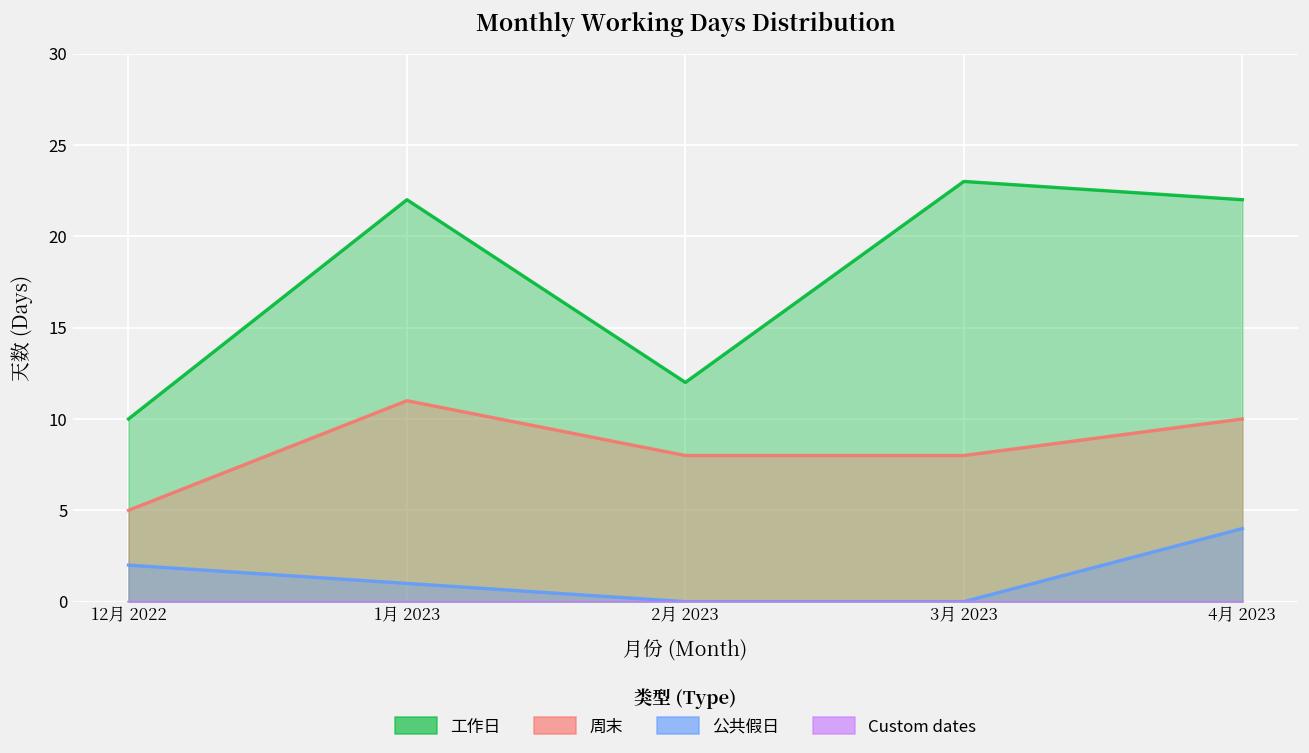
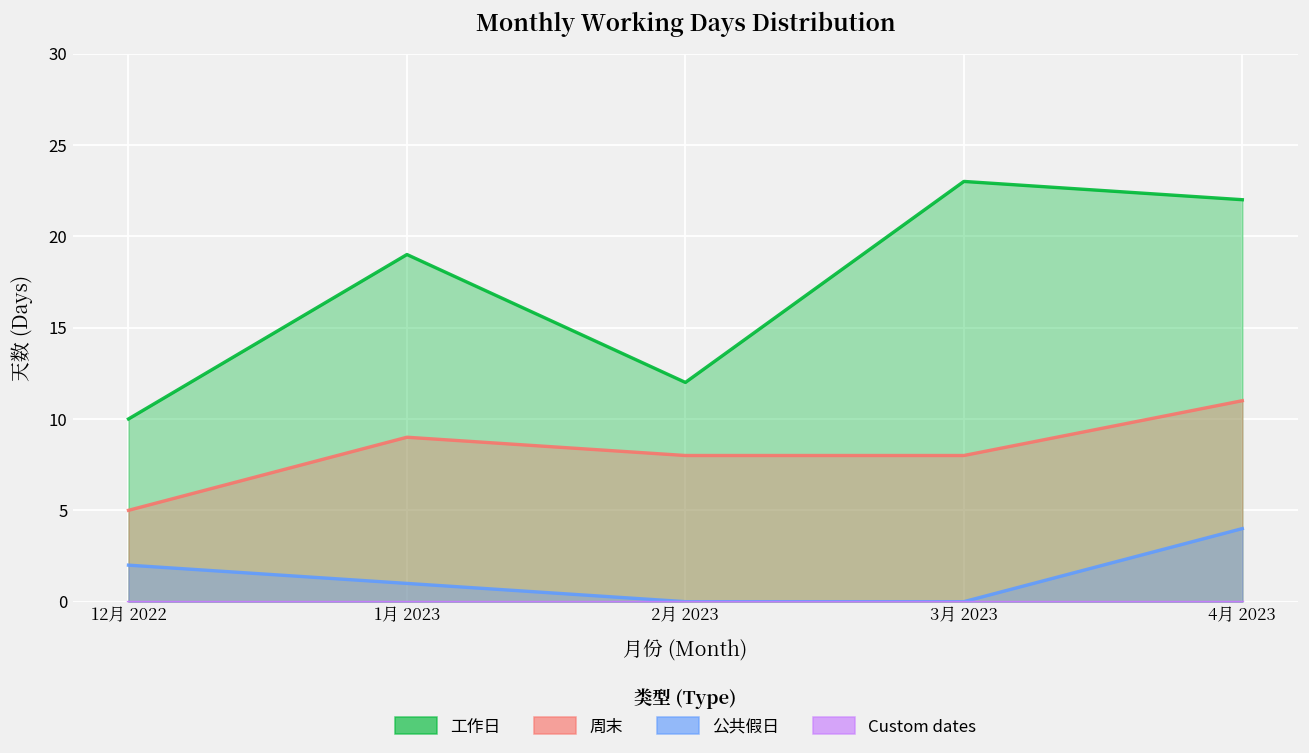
工作日, 1月 2023: 22 -> 19
周末, 1月 2023: 11 -> 9
周末, 4月 2023: 10 -> 11
